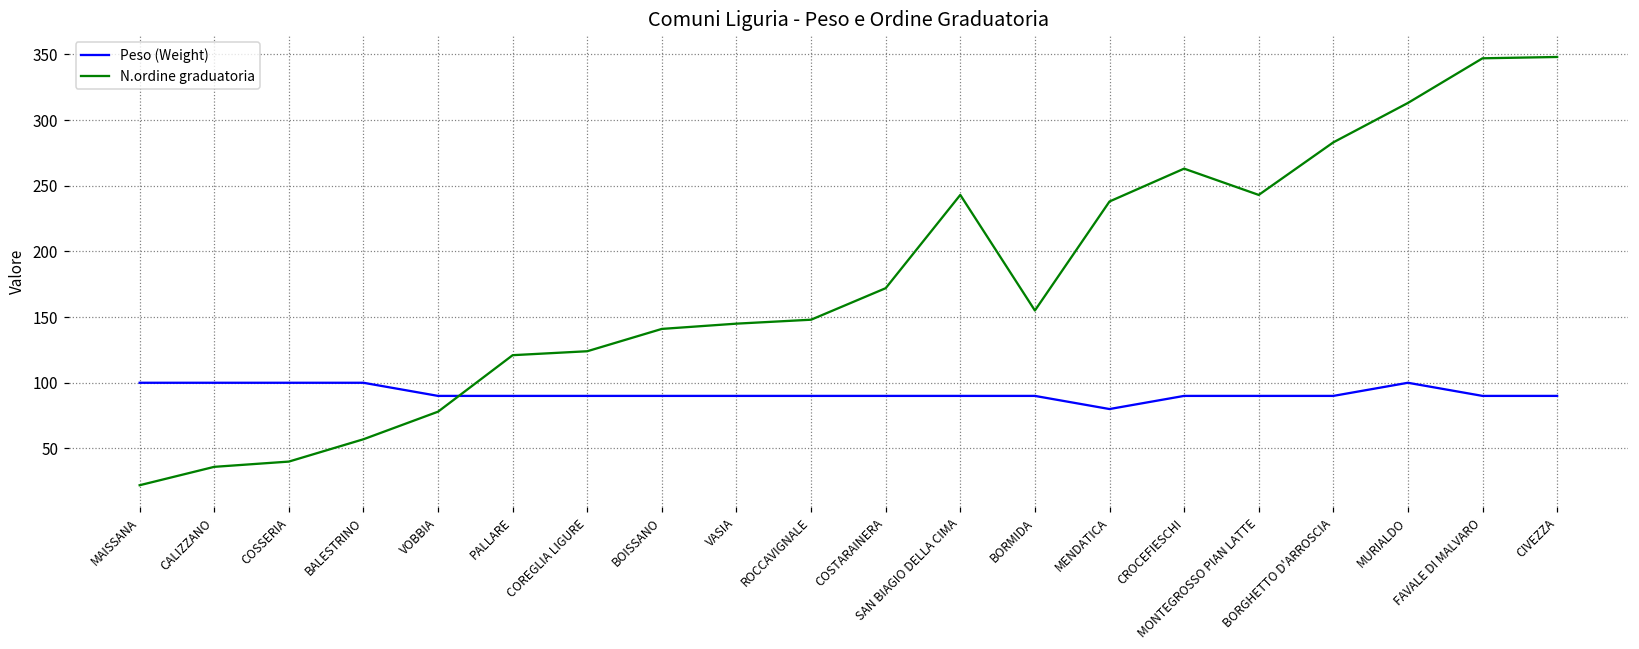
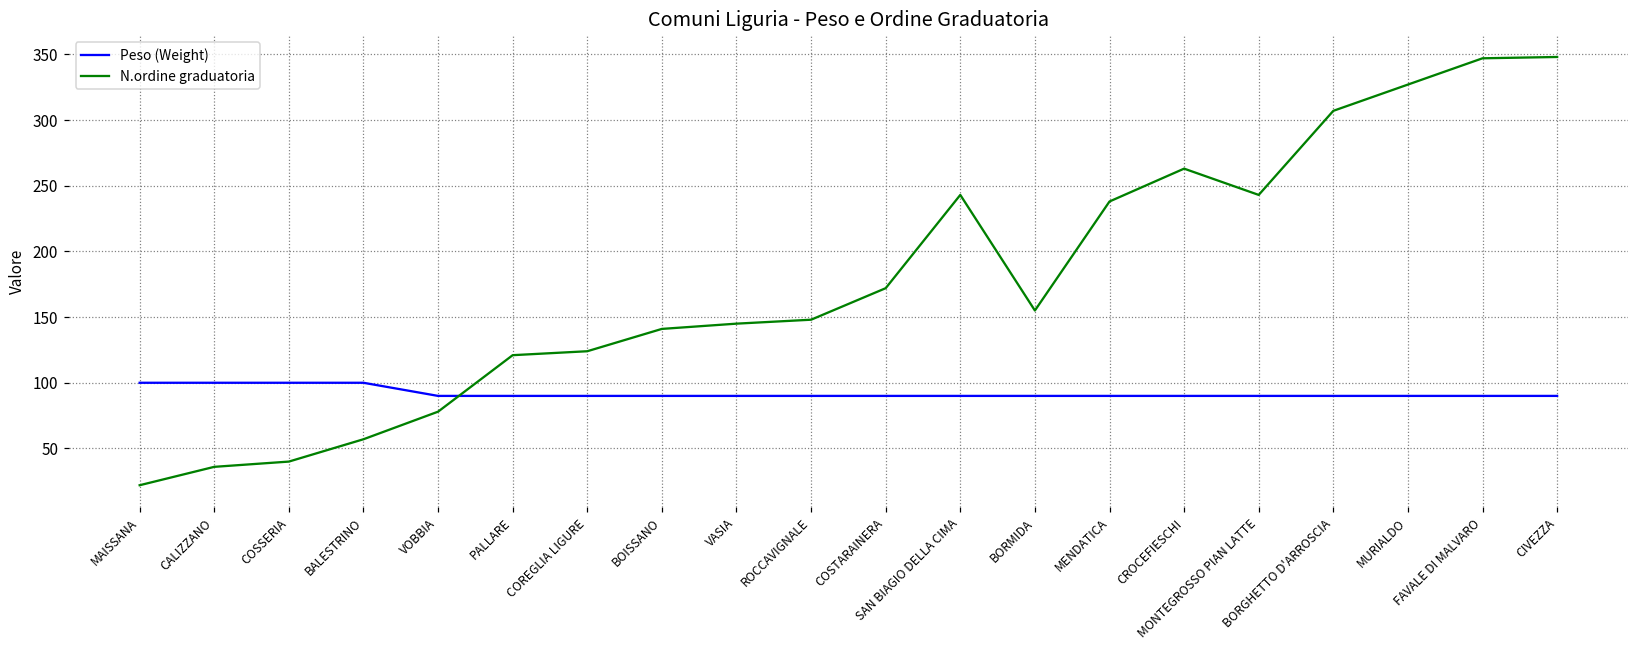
Peso (Weight), MENDATICA: 80 -> 90
N.ordine graduatoria, BORGHETTO D'ARROSCIA: 283 -> 307
Peso (Weight), MURIALDO: 100 -> 90
N.ordine graduatoria, MURIALDO: 313 -> 327
